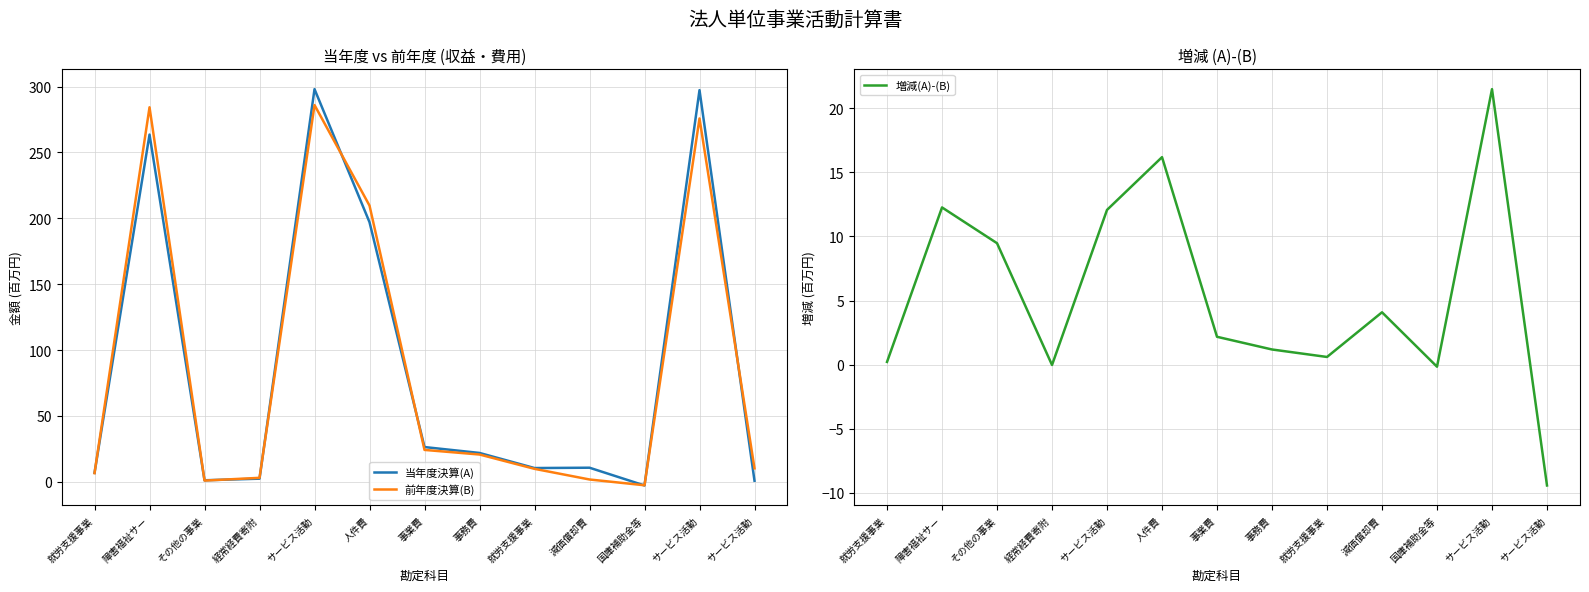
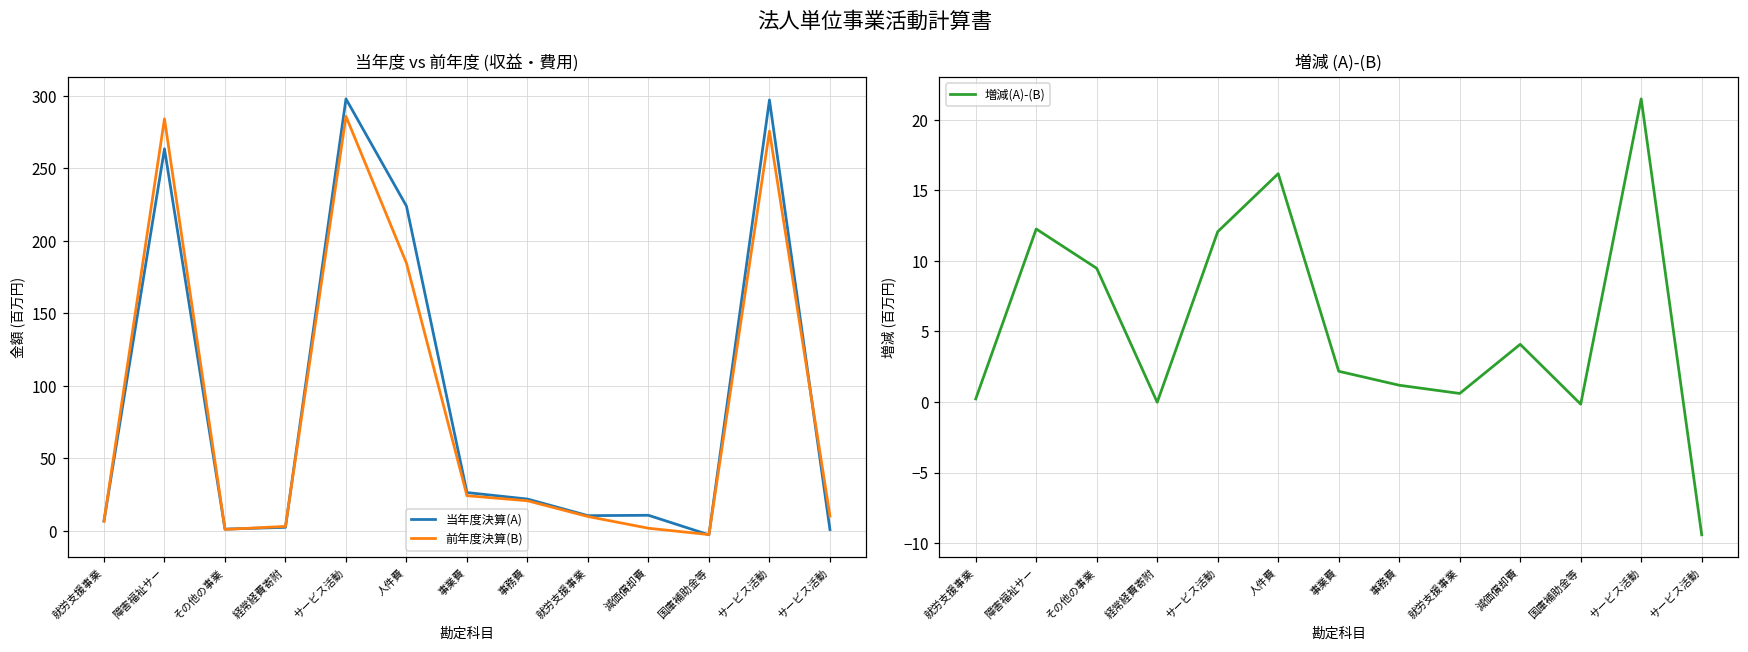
当年度 vs 前年度 (収益・費用), 当年度決算(A), 人件費: 197 -> 224
当年度 vs 前年度 (収益・費用), 前年度決算(B), 人件費: 210 -> 185
